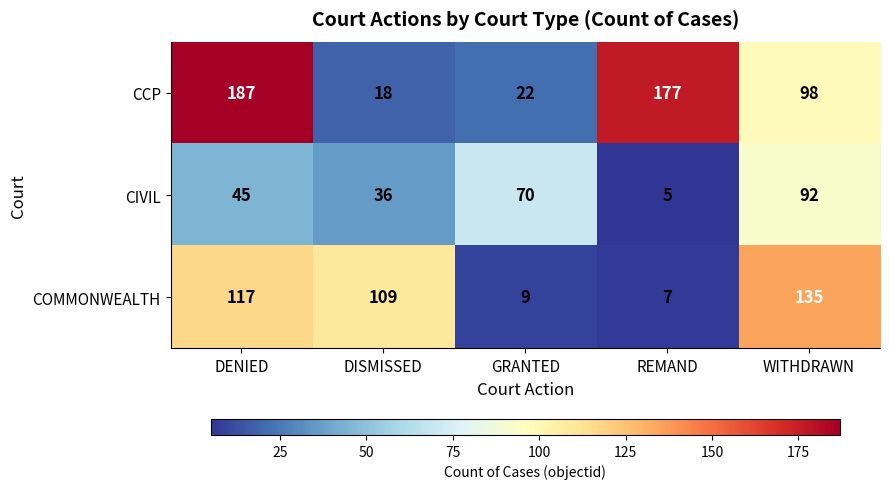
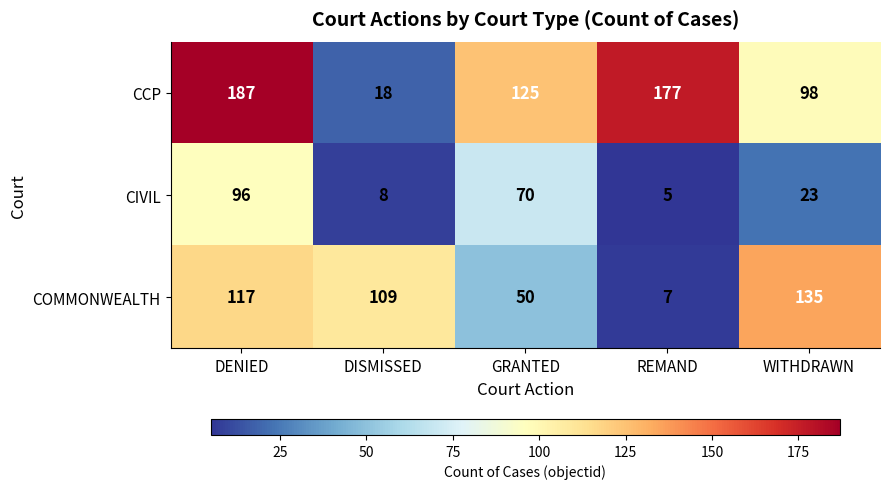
CCP, GRANTED: 22 -> 125
CIVIL, DENIED: 45 -> 96
CIVIL, DISMISSED: 36 -> 8
CIVIL, WITHDRAWN: 92 -> 23
COMMONWEALTH, GRANTED: 9 -> 50
